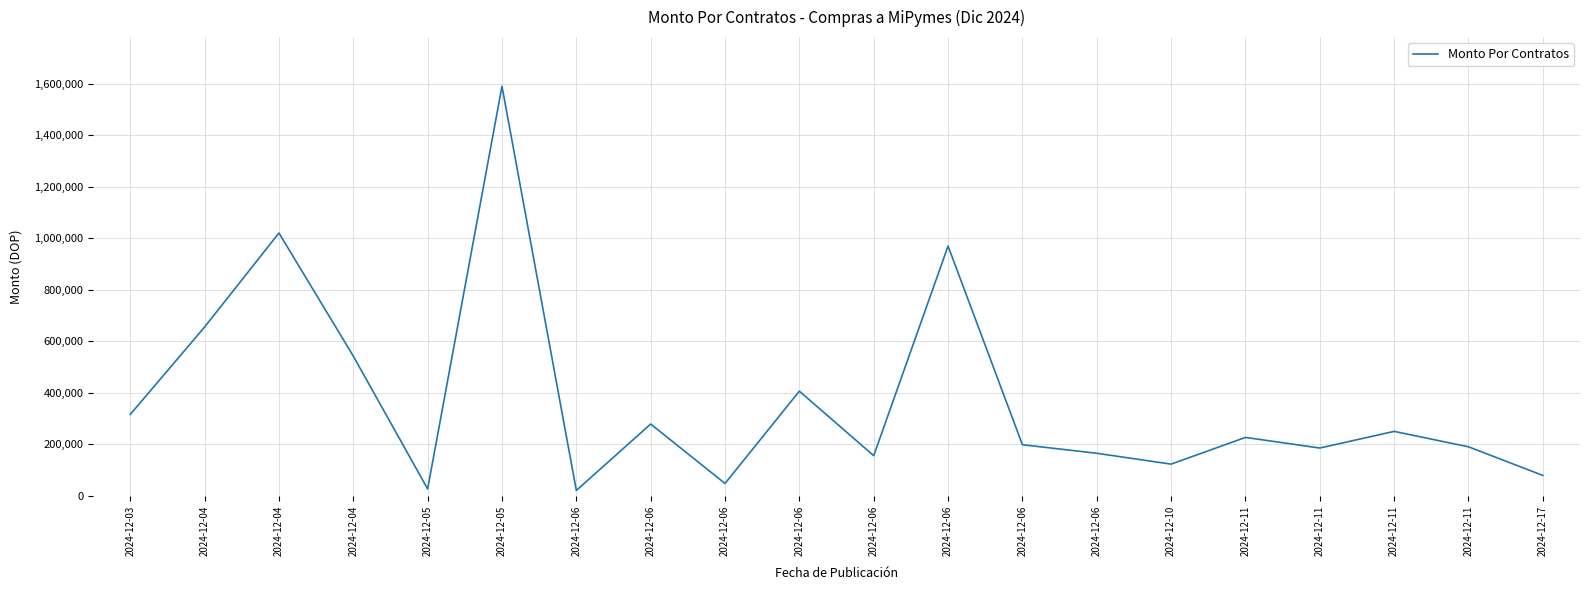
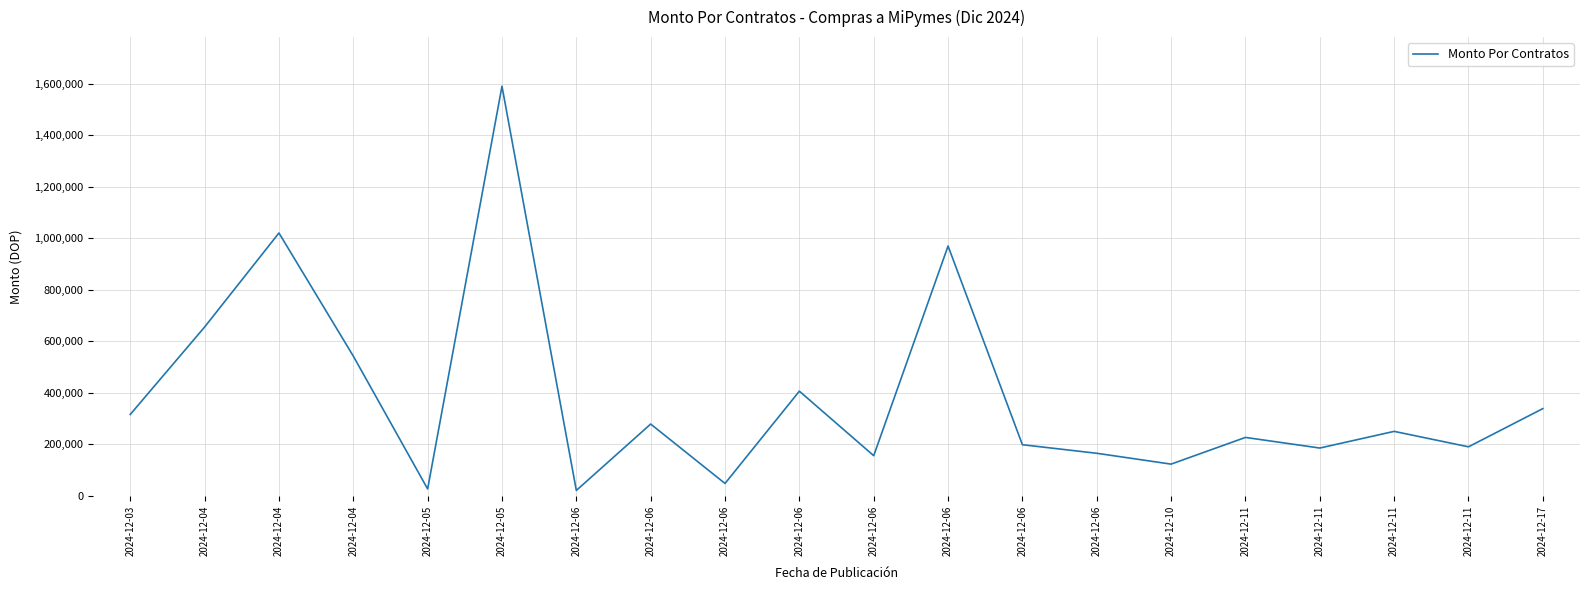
2024-12-17: 80,000 -> 340,000
